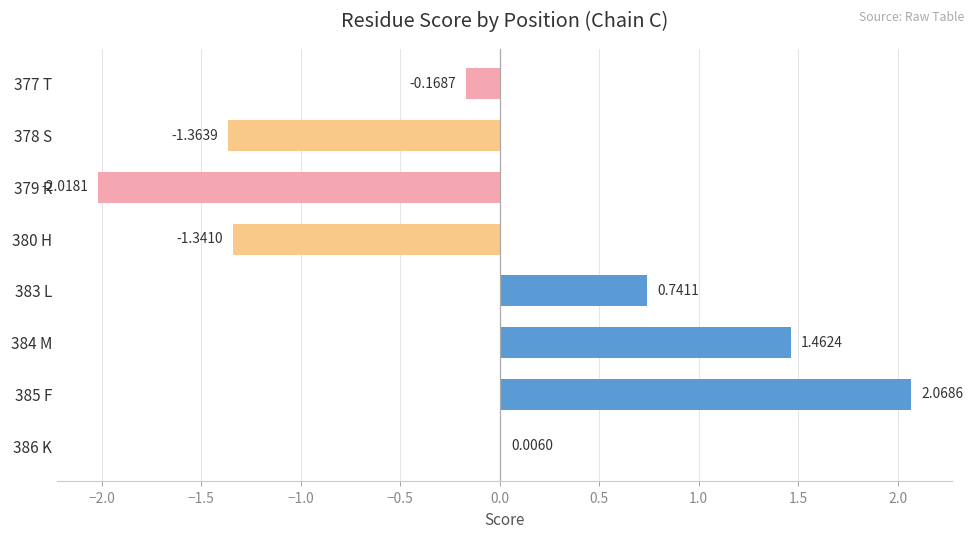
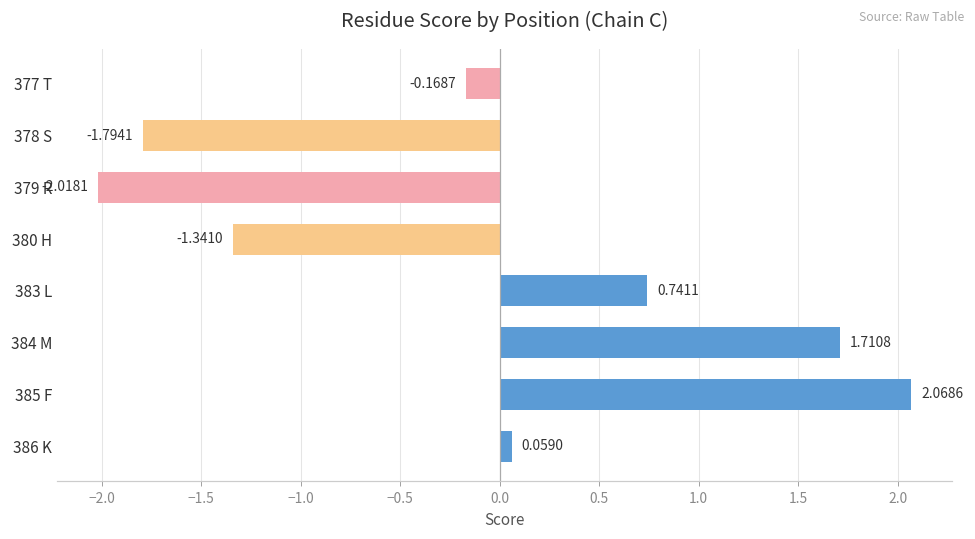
378 S: -1.3639 -> -1.7941
384 M: 1.4624 -> 1.7108
386 K: 0.0060 -> 0.0590
